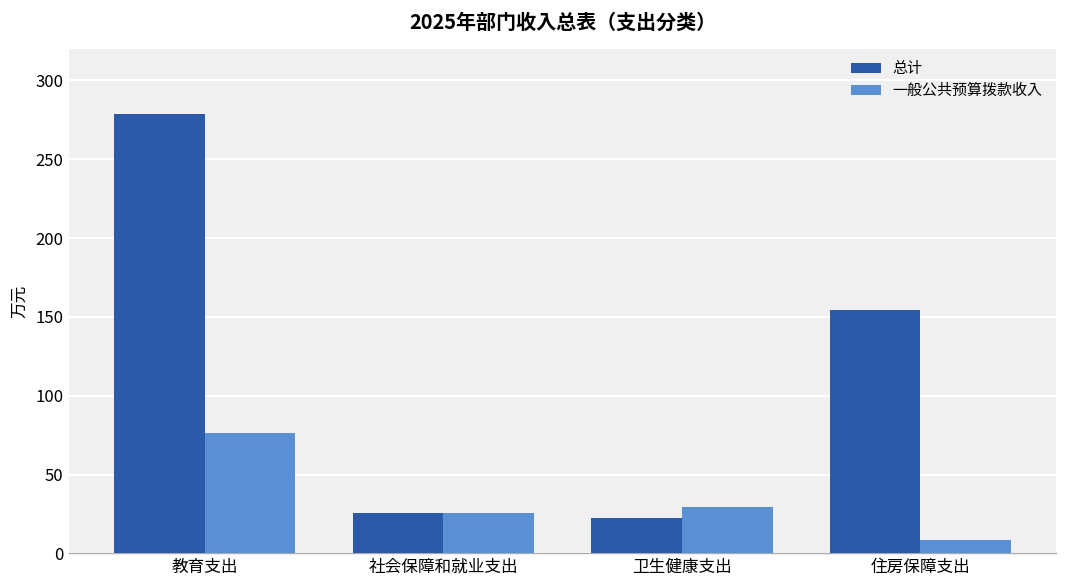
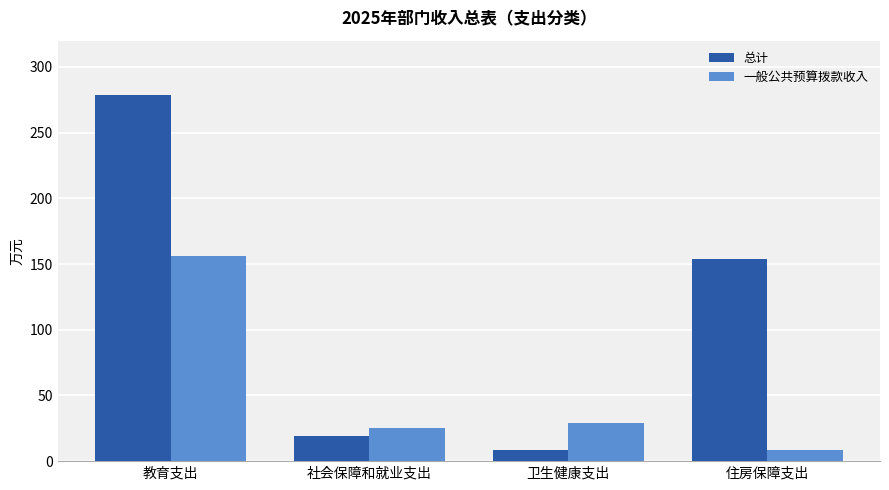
一般公共预算拨款收入, 教育支出: 76 -> 156
总计, 社会保障和就业支出: 25 -> 19
总计, 卫生健康支出: 22 -> 9
